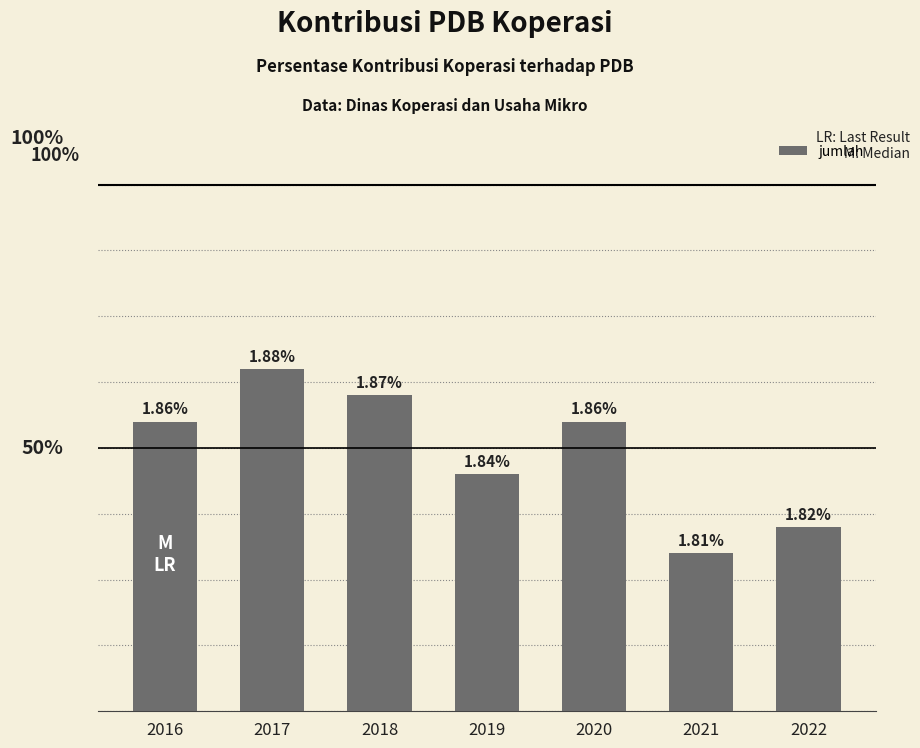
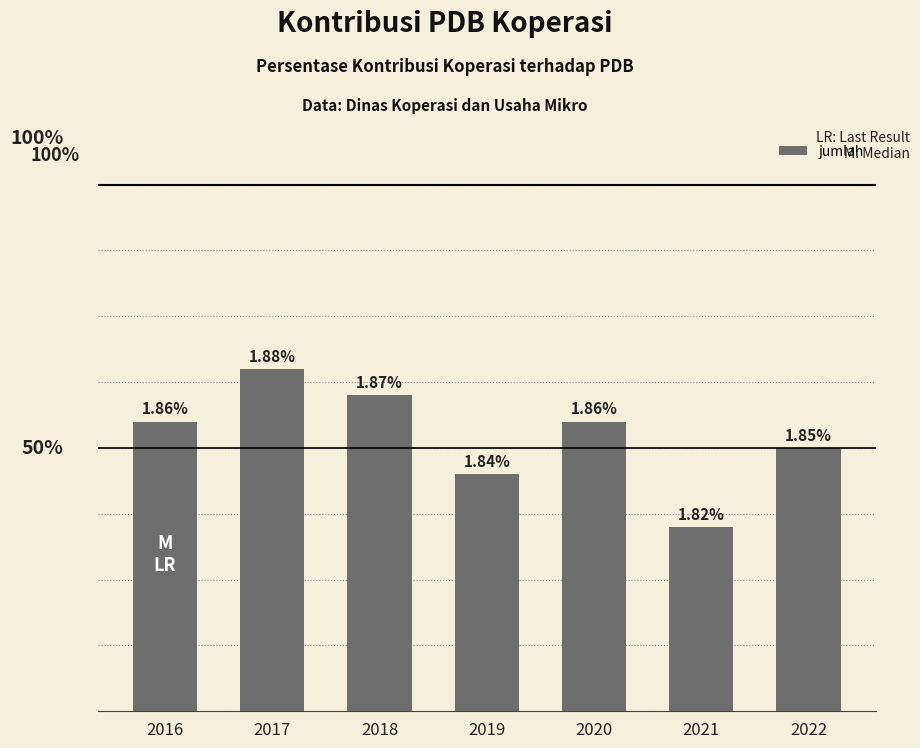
2021: 1.81% -> 1.82%
2022: 1.82% -> 1.85%
